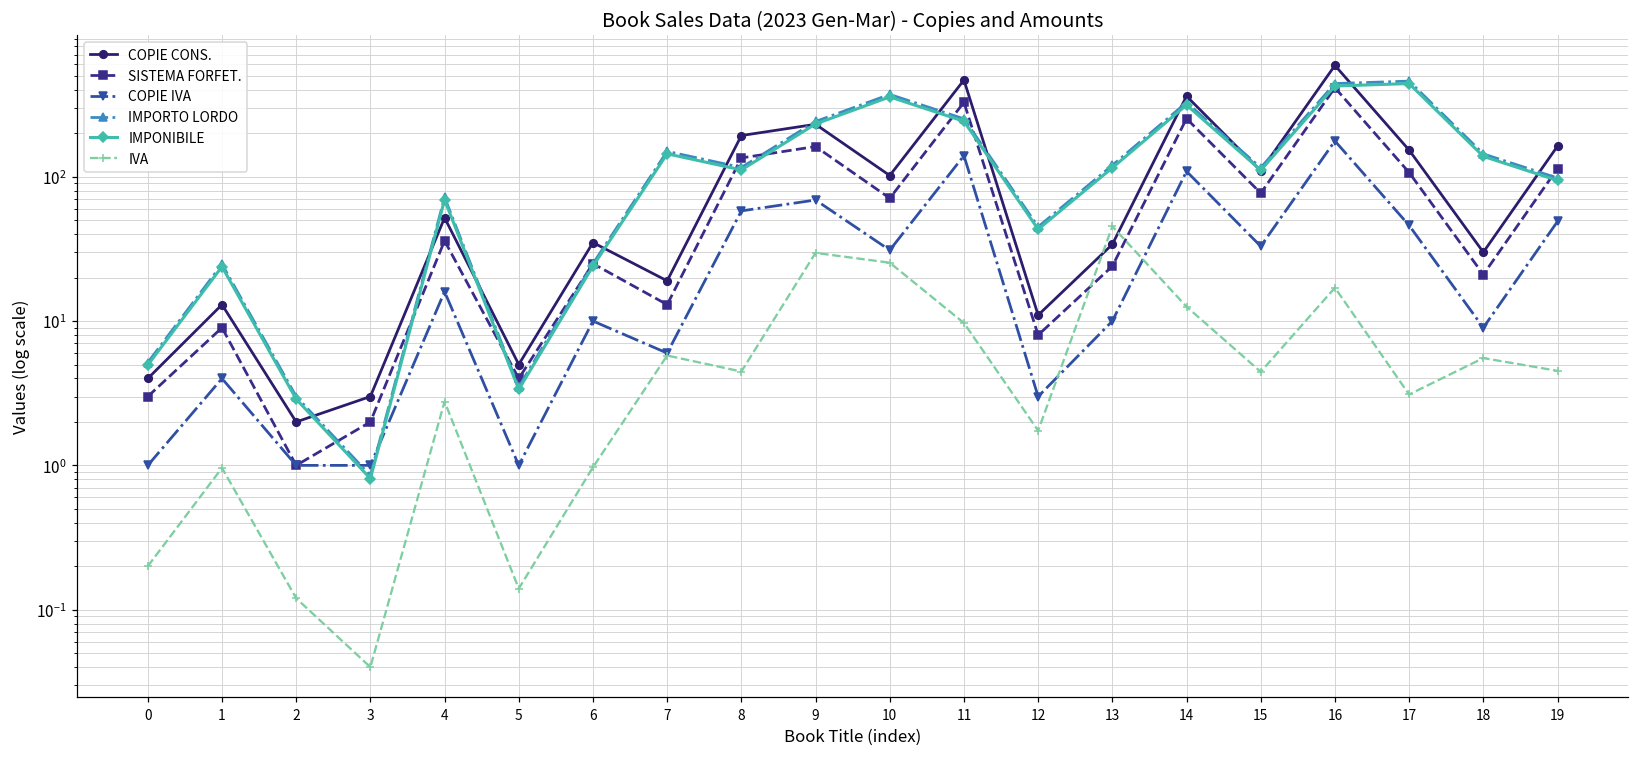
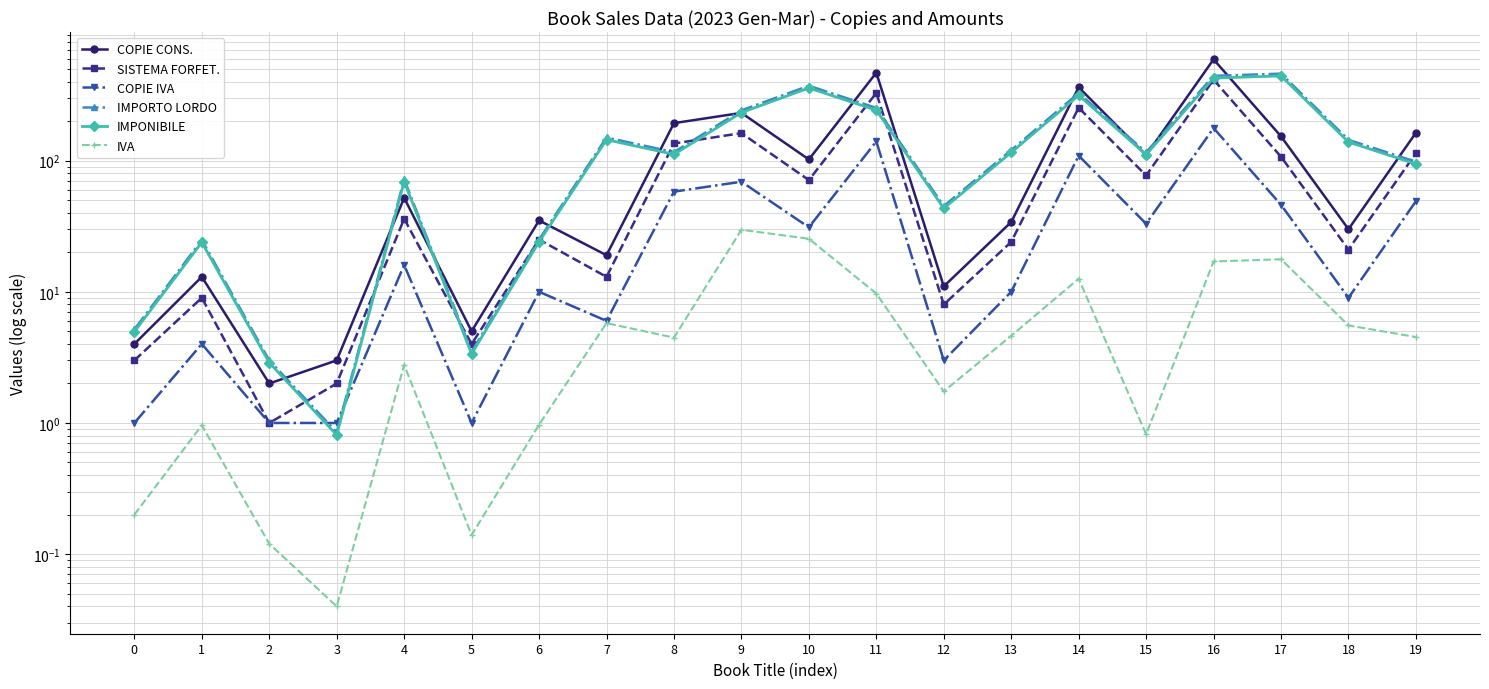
IVA, 13: 45 -> 4.6
IVA, 15: 4.5 -> 0.8
IVA, 17: 3.1 -> 18
